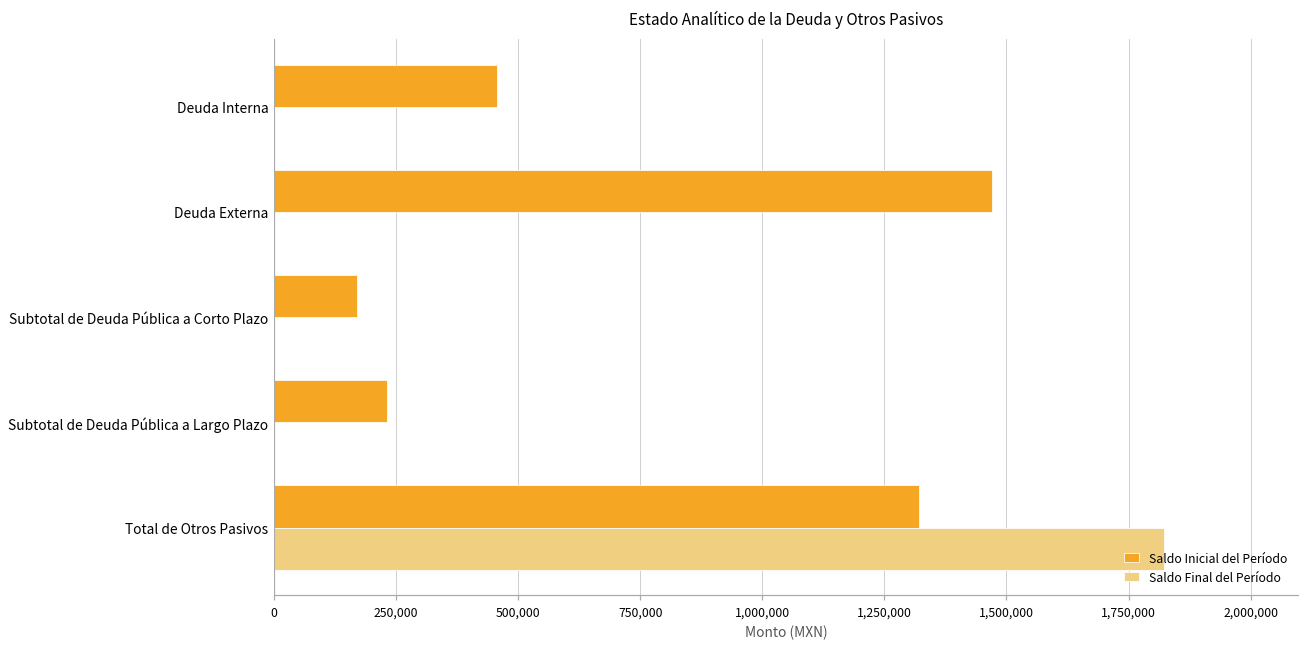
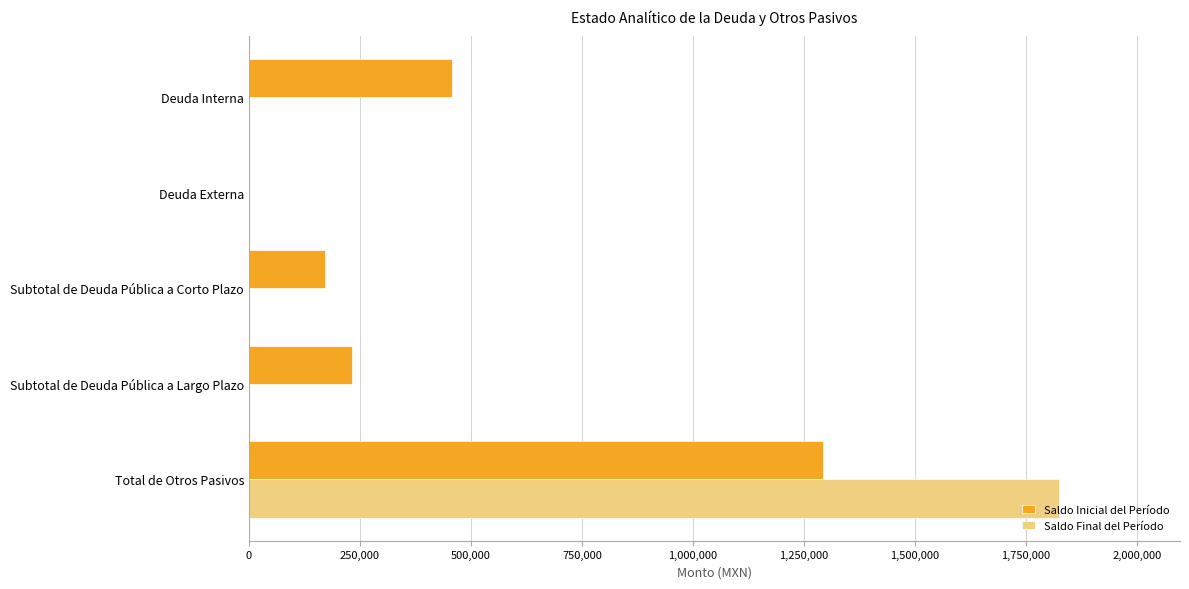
Saldo Inicial del Período, Deuda Externa: 1,470,000 -> 0
Saldo Inicial del Período, Total de Otros Pasivos: 1,320,000 -> 1,290,000
